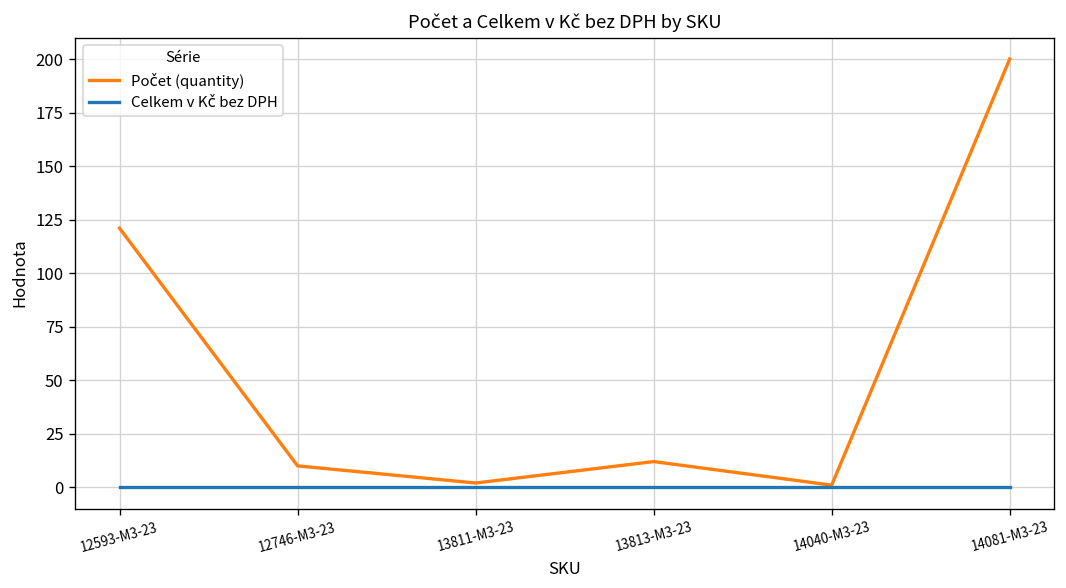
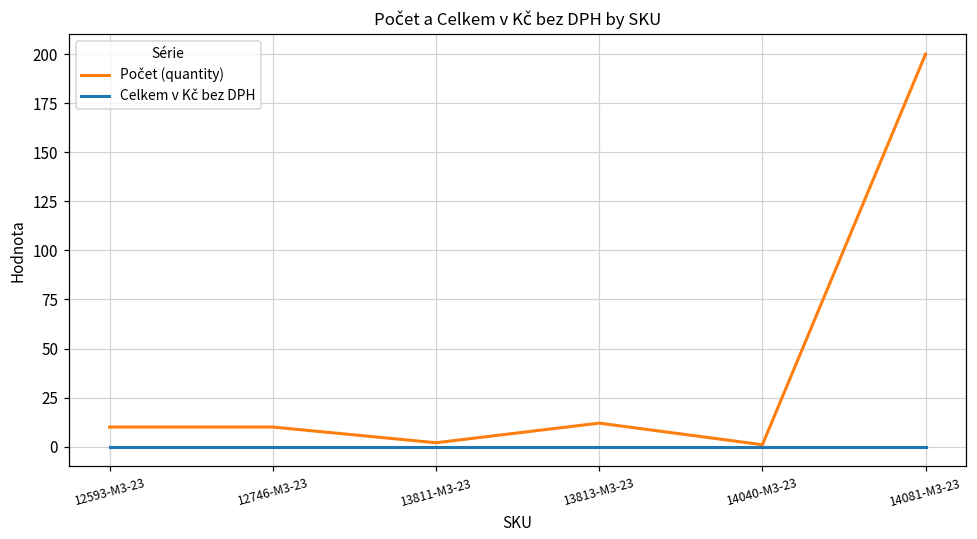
Počet (quantity), 12593-M3-23: 121 -> 10
